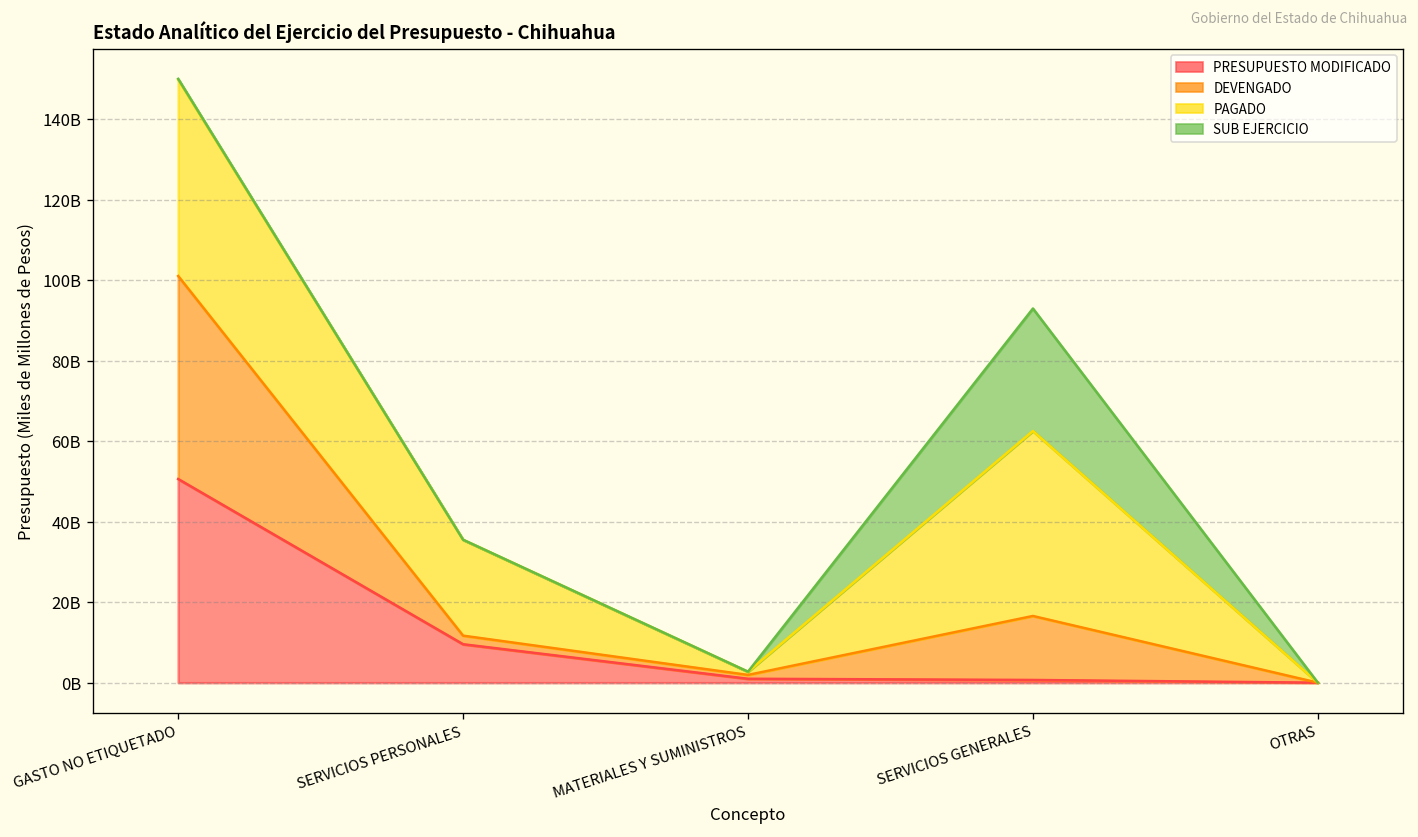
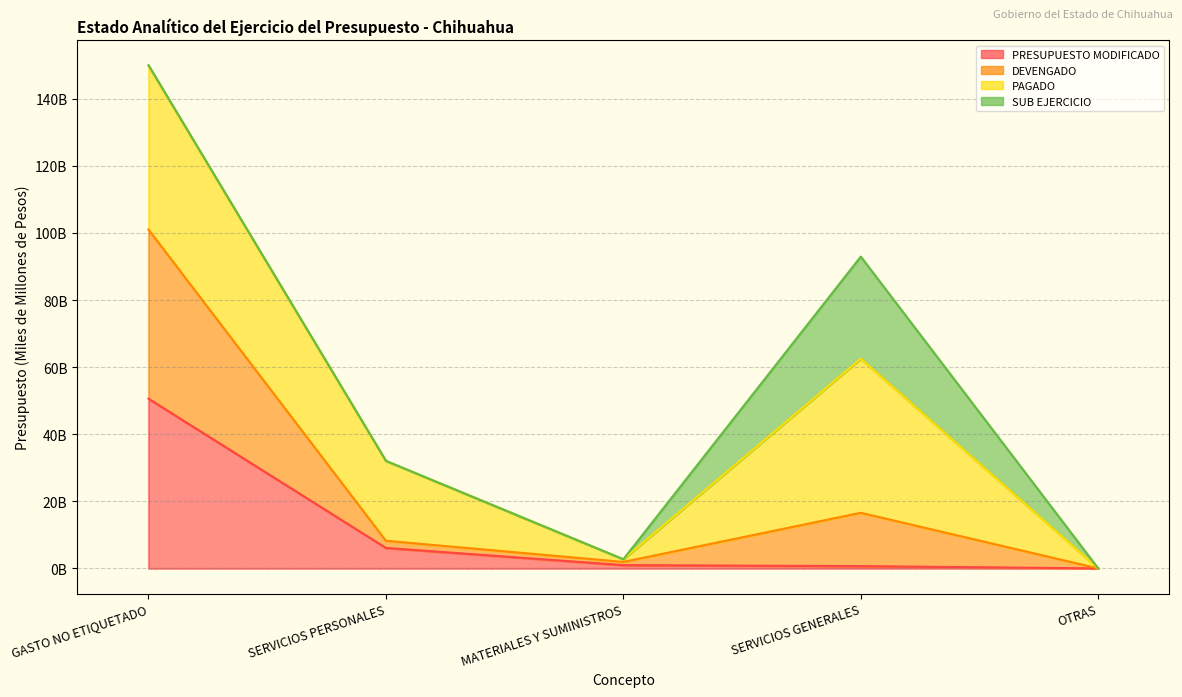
PRESUPUESTO MODIFICADO, SERVICIOS PERSONALES: 10000000000 -> 6000000000
